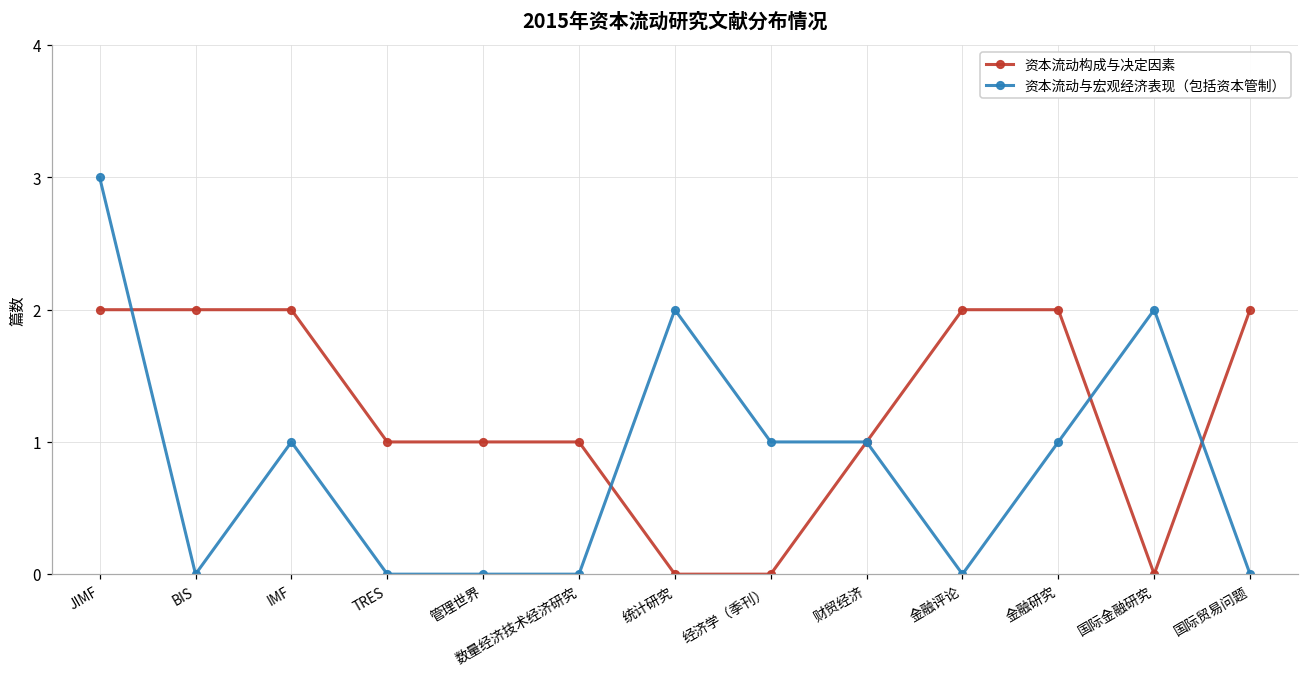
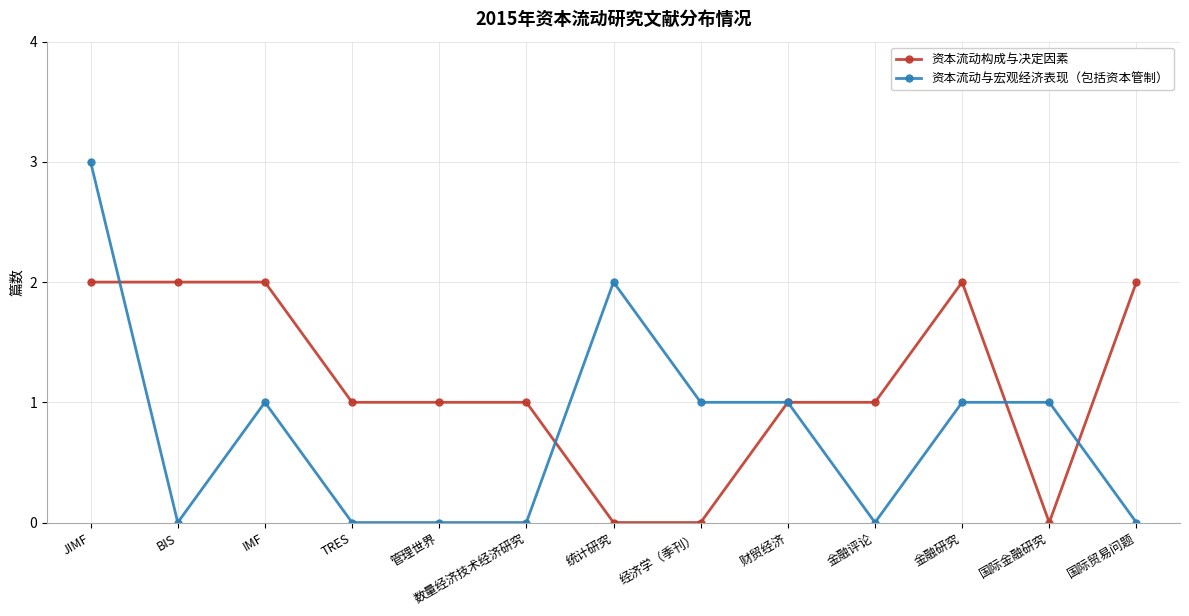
资本流动构成与决定因素, 金融评论: 2 -> 1
资本流动与宏观经济表现（包括资本管制）, 国际金融研究: 2 -> 1
